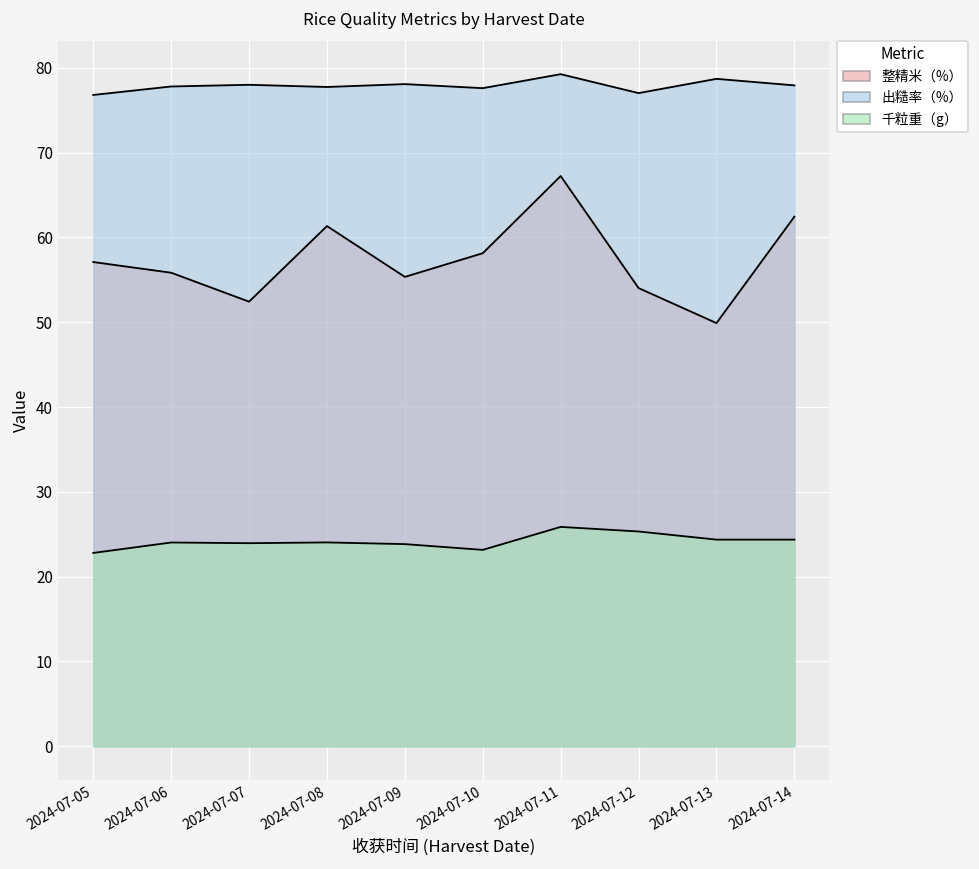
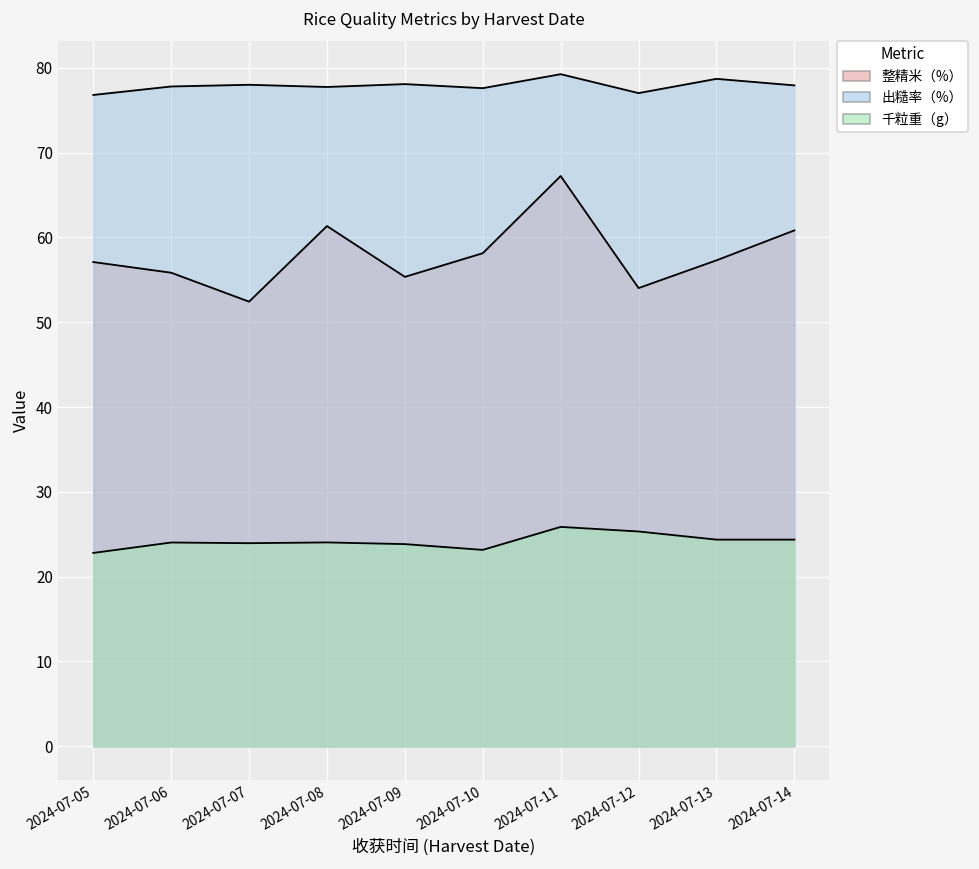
整精米（%）, 2024-07-13: 50 -> 57
整精米（%）, 2024-07-14: 62 -> 61
